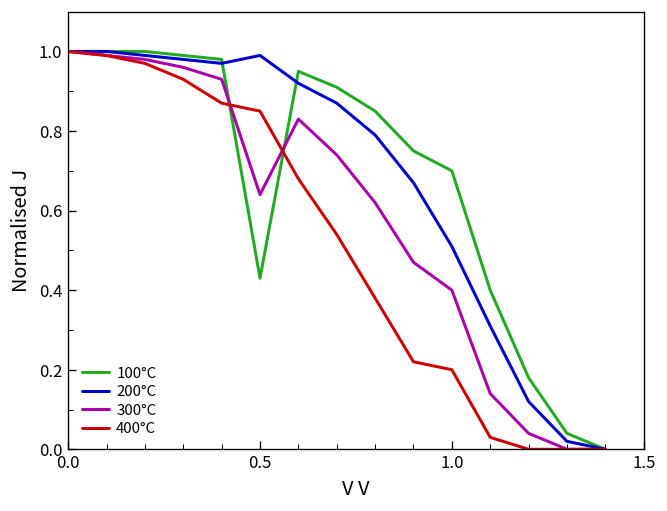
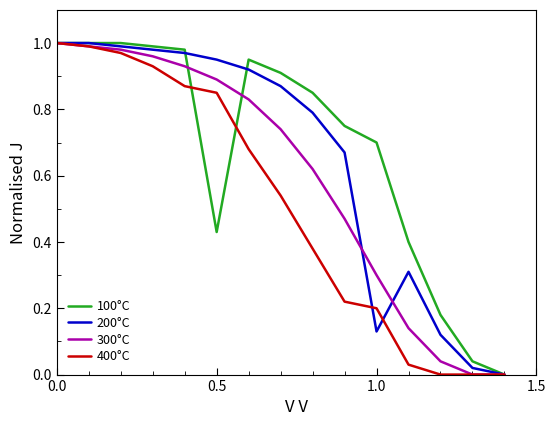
200°C, 0.5: 0.99 -> 0.95
300°C, 0.5: 0.64 -> 0.89
200°C, 1.0: 0.51 -> 0.13
300°C, 1.0: 0.4 -> 0.3
